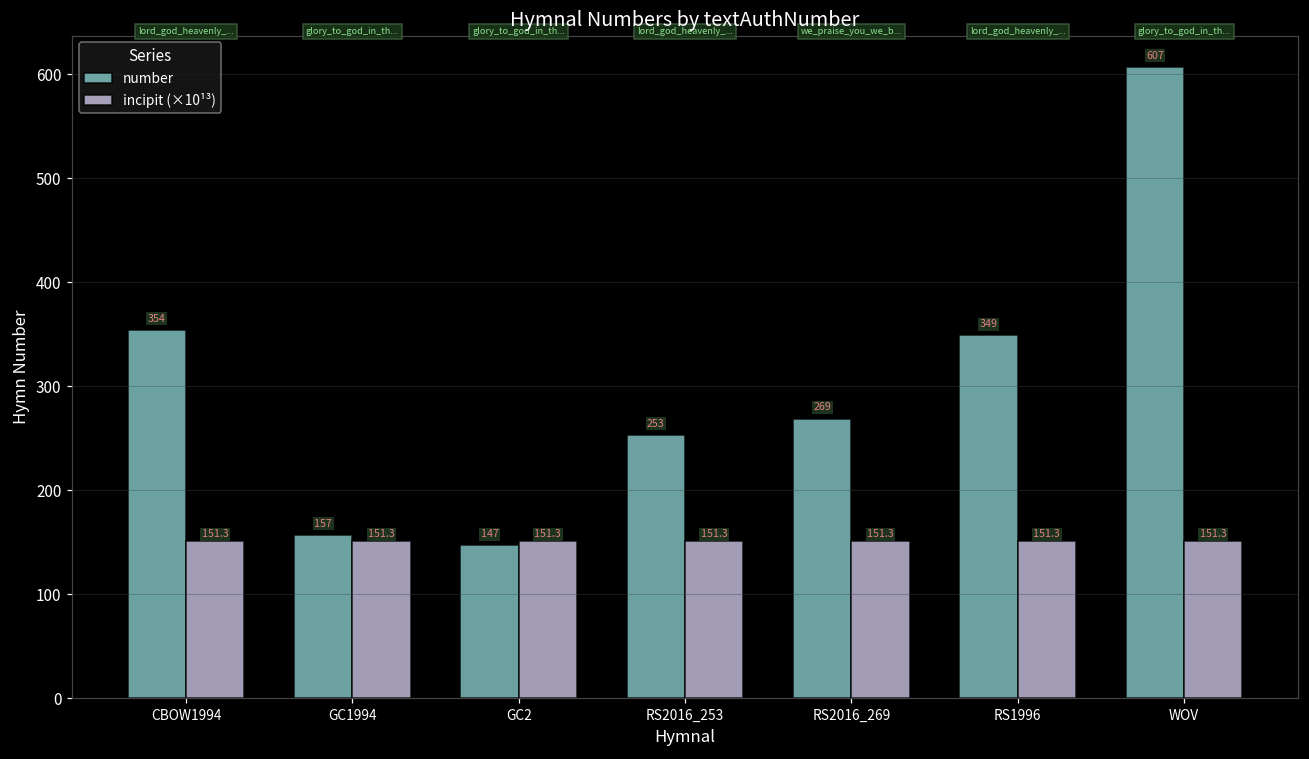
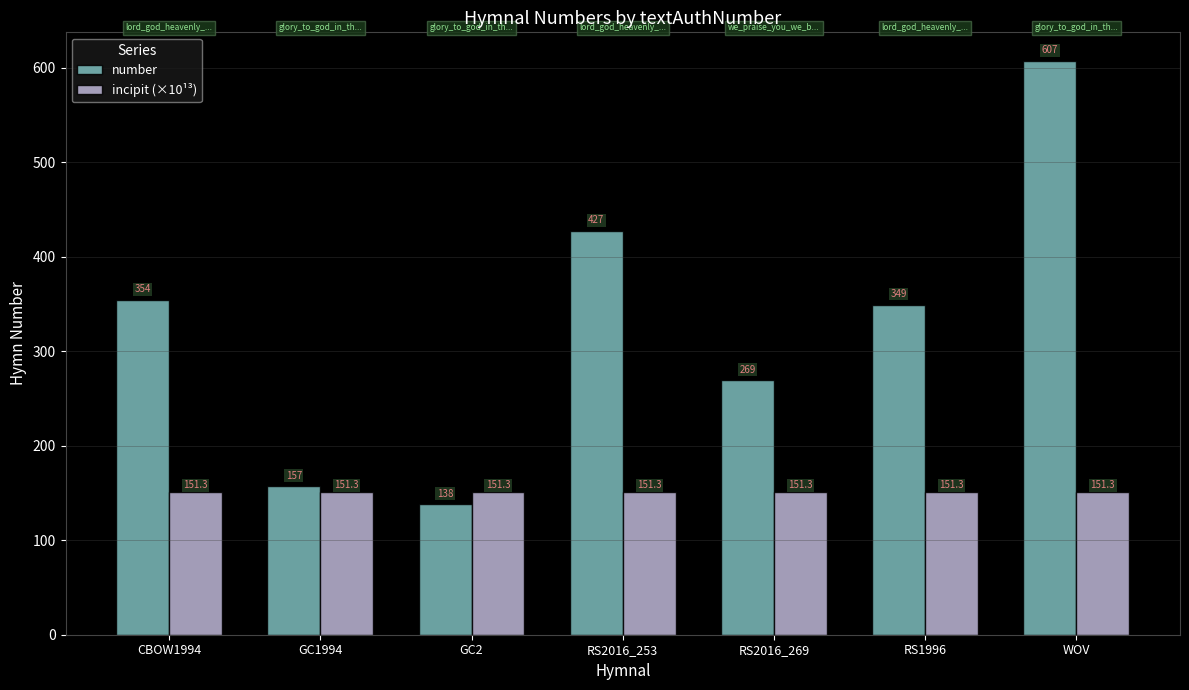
number, GC2: 147 -> 138
number, RS2016_253: 253 -> 427
